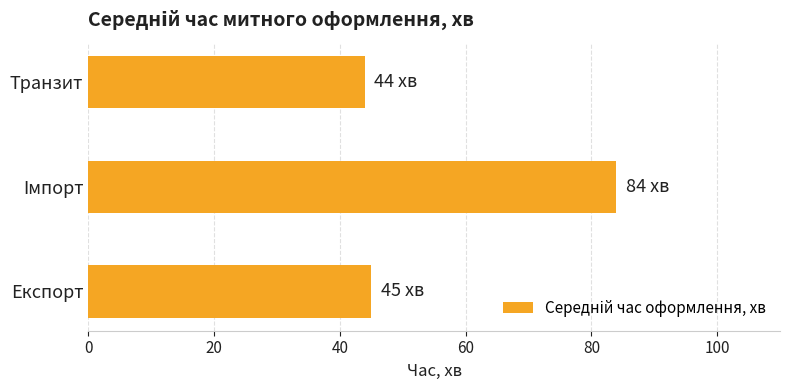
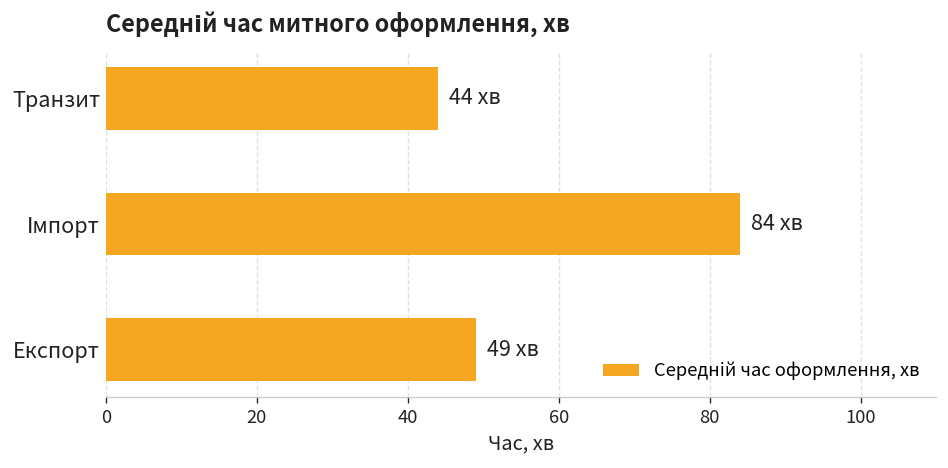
Експорт: 45 -> 49
